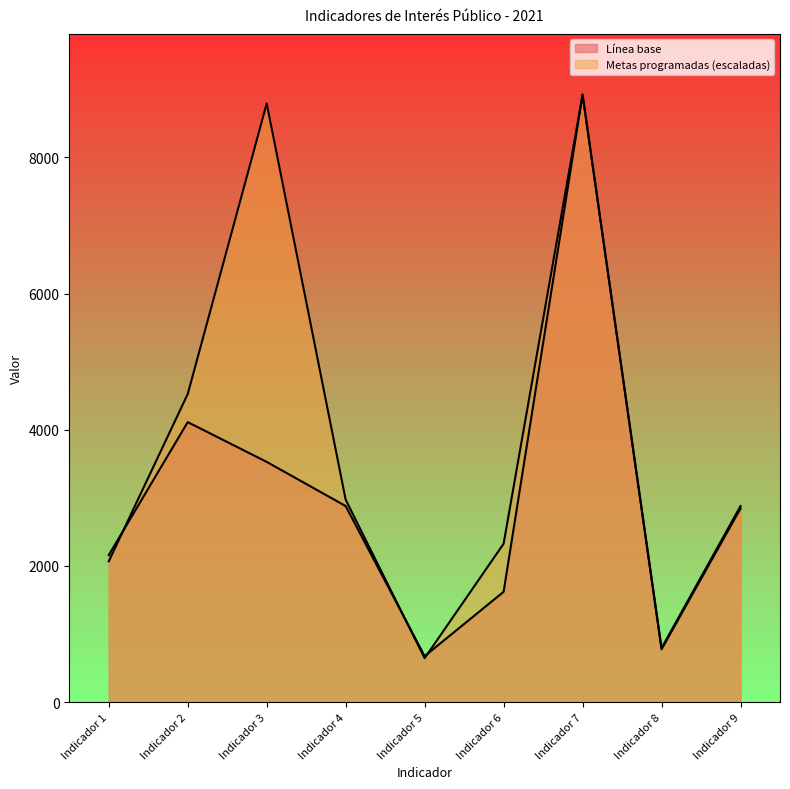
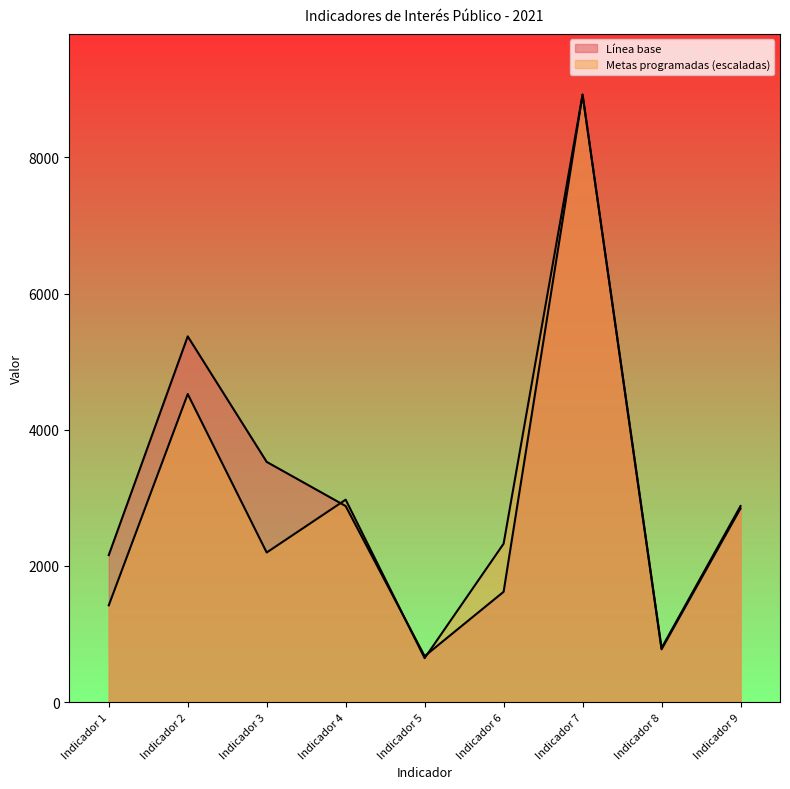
Metas programadas (escaladas), Indicador 1: 2100 -> 1400
Línea base, Indicador 2: 4100 -> 5400
Metas programadas (escaladas), Indicador 3: 8800 -> 2200
